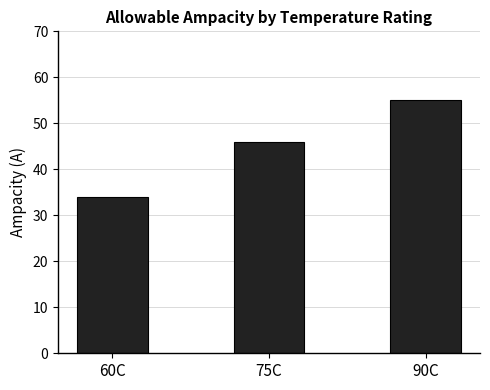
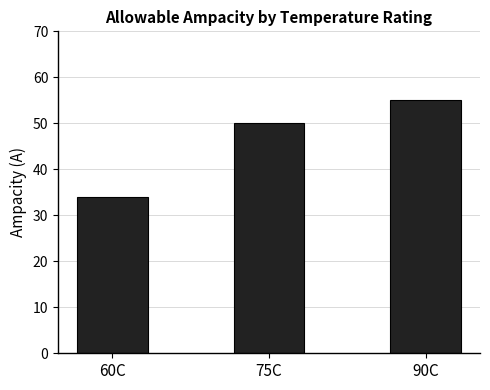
75C: 46 -> 50
